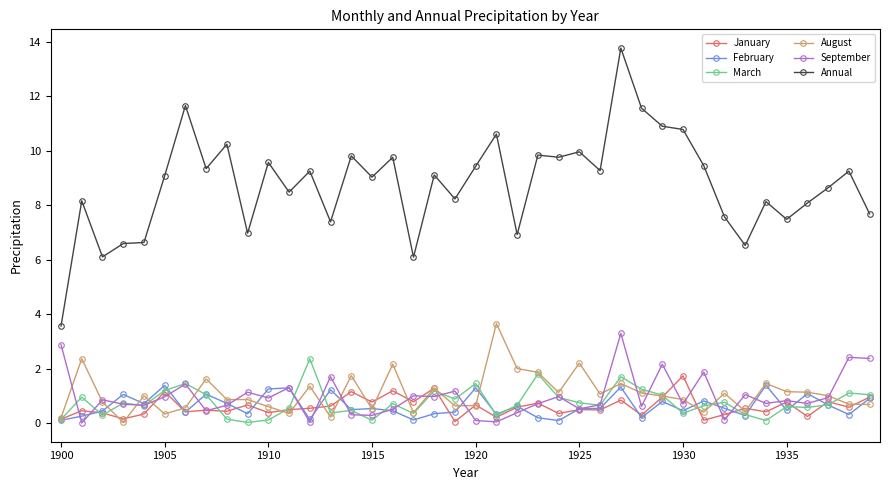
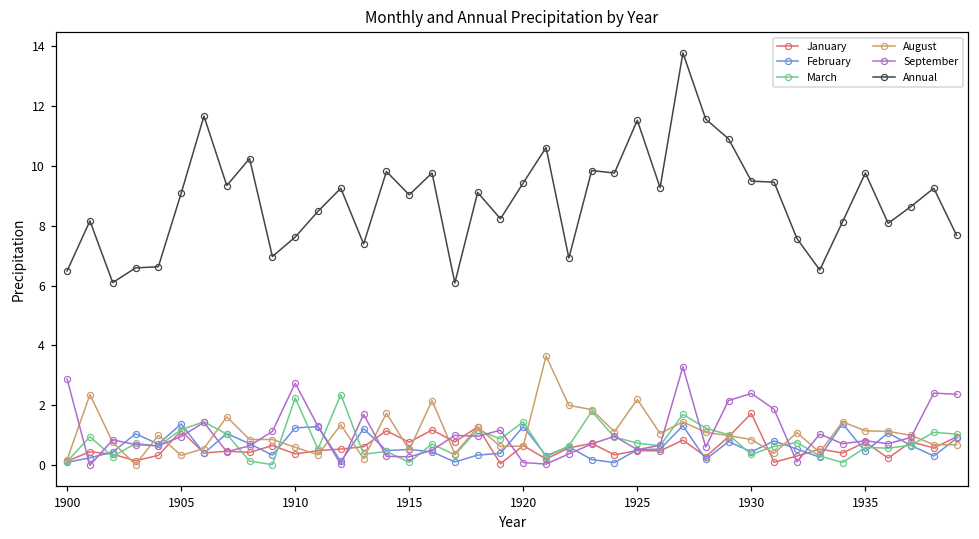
Annual, 1900: 3.6 -> 6.5
March, 1910: 0.1 -> 2.3
September, 1910: 0.9 -> 2.7
Annual, 1910: 9.6 -> 7.6
Annual, 1925: 10.0 -> 11.5
September, 1930: 0.7 -> 2.4
Annual, 1930: 10.8 -> 9.5
Annual, 1935: 7.5 -> 9.8
